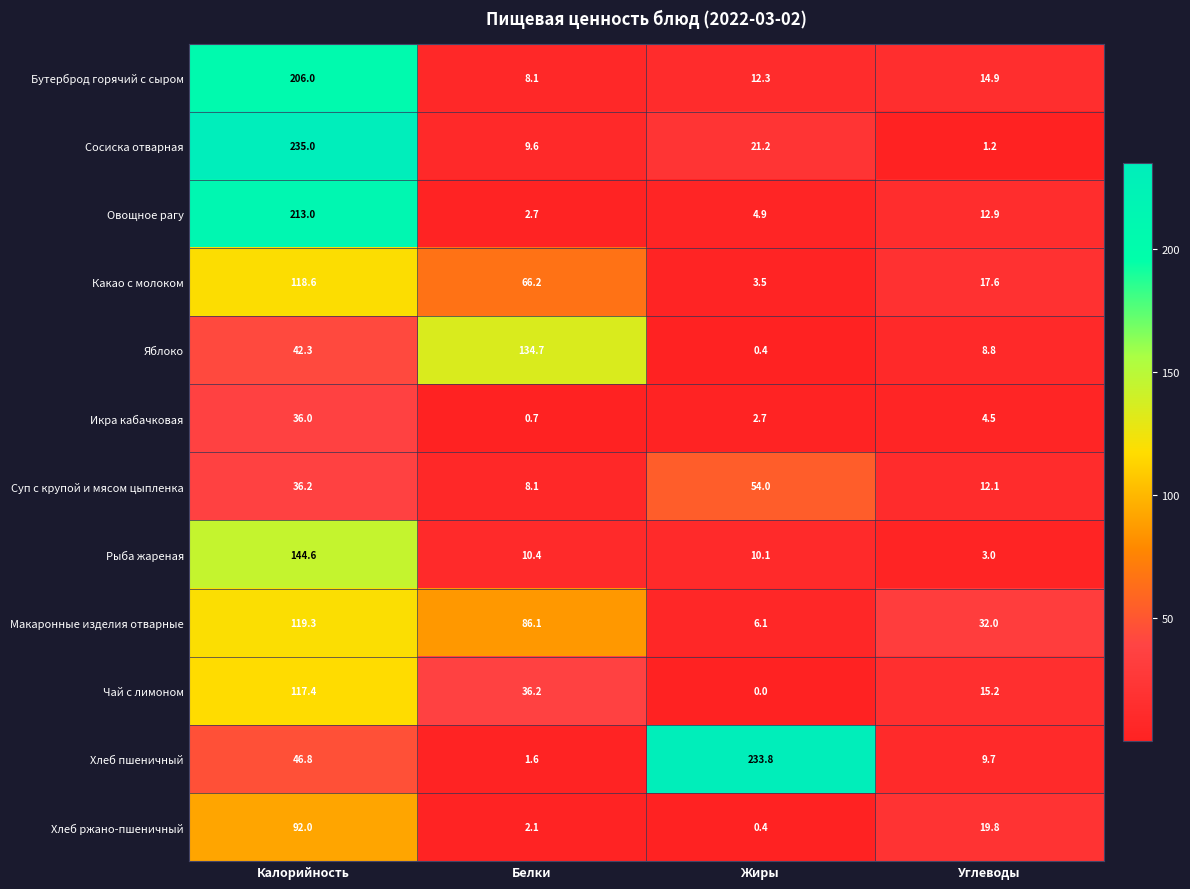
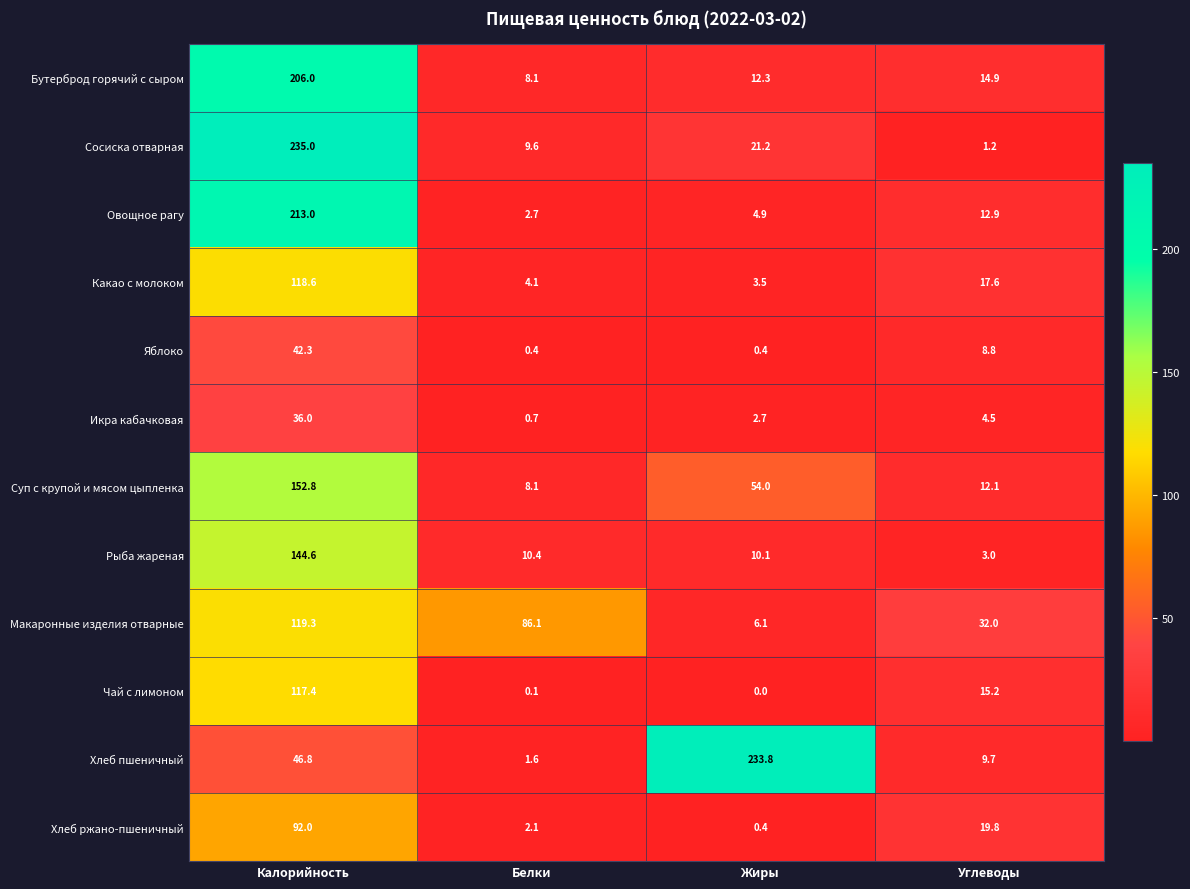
Какао с молоком, Белки: 66.2 -> 4.1
Яблоко, Белки: 134.7 -> 0.4
Суп с крупой и мясом цыпленка, Калорийность: 36.2 -> 152.8
Чай с лимоном, Белки: 36.2 -> 0.1
